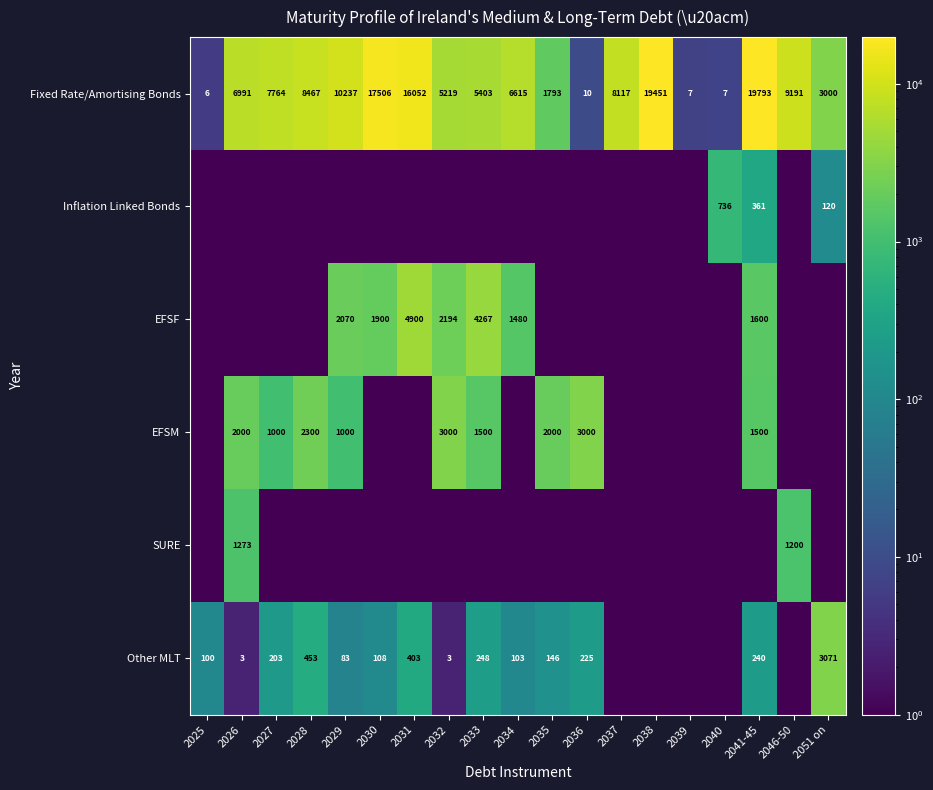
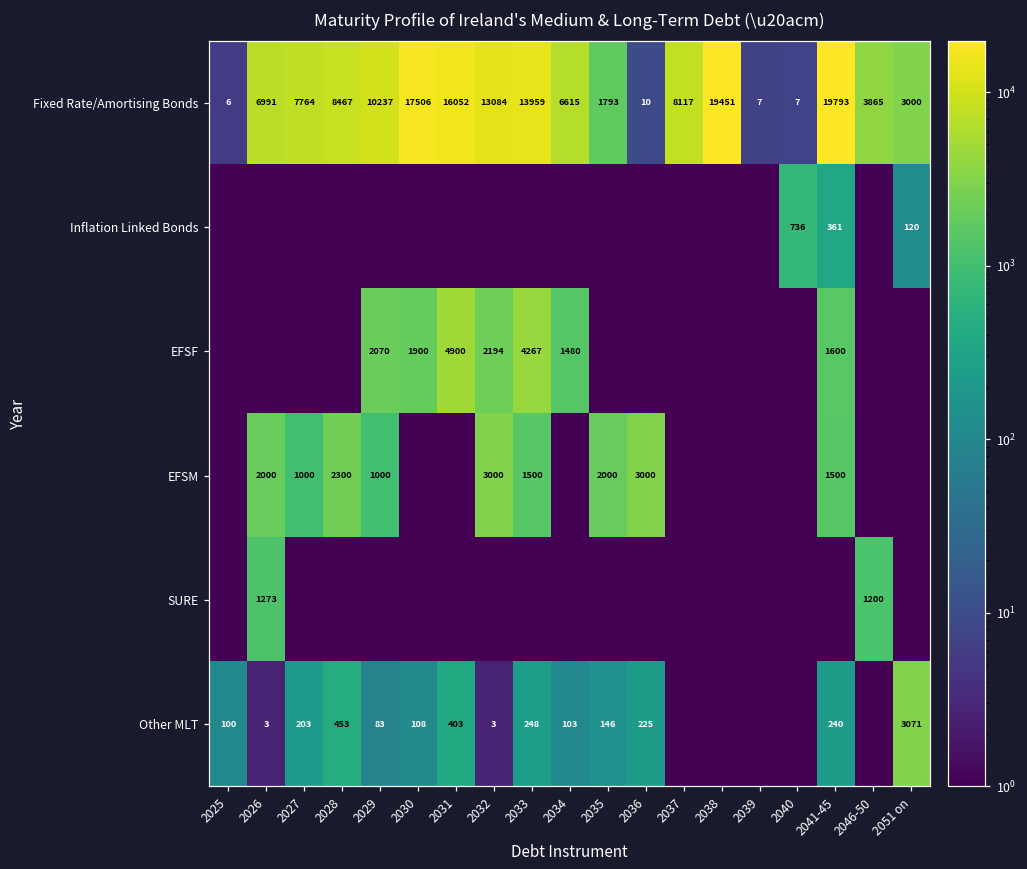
Fixed Rate/Amortising Bonds, 2032: 5219 -> 13084
Fixed Rate/Amortising Bonds, 2033: 5403 -> 13959
Fixed Rate/Amortising Bonds, 2046-50: 9191 -> 3865
